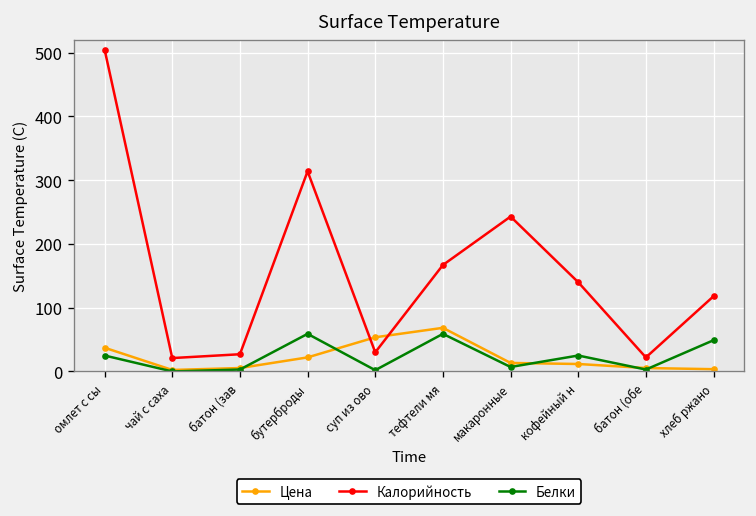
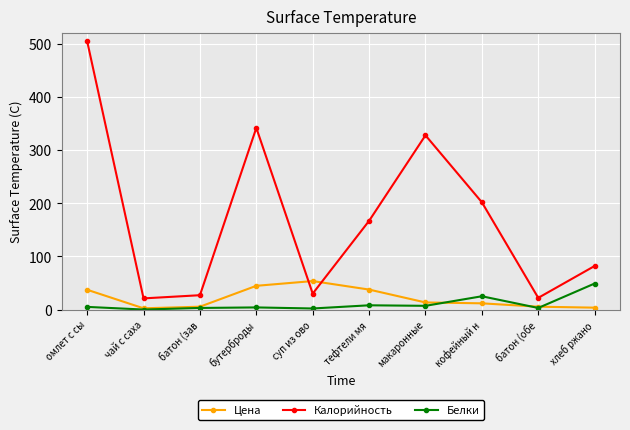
Белки, омлет с сы: 30 -> 10
Цена, бутерброды: 20 -> 40
Калорийность, бутерброды: 310 -> 340
Белки, бутерброды: 60 -> 0
Цена, тефтели мя: 70 -> 40
Белки, тефтели мя: 60 -> 10
Калорийность, макаронные: 240 -> 330
Калорийность, кофейный н: 140 -> 200
Калорийность, хлеб ржано: 120 -> 80
